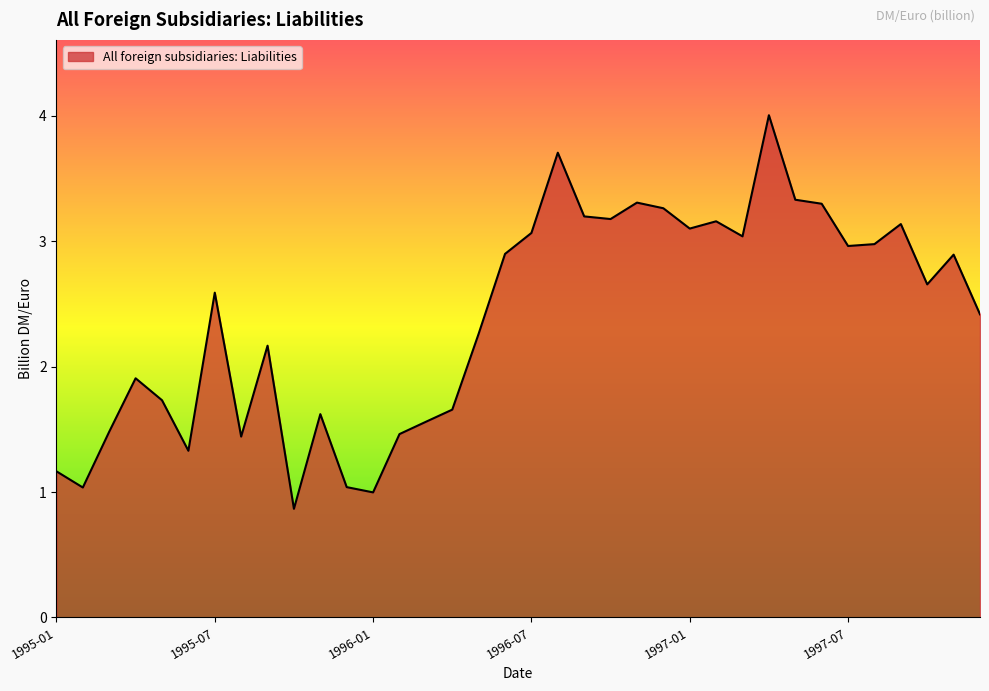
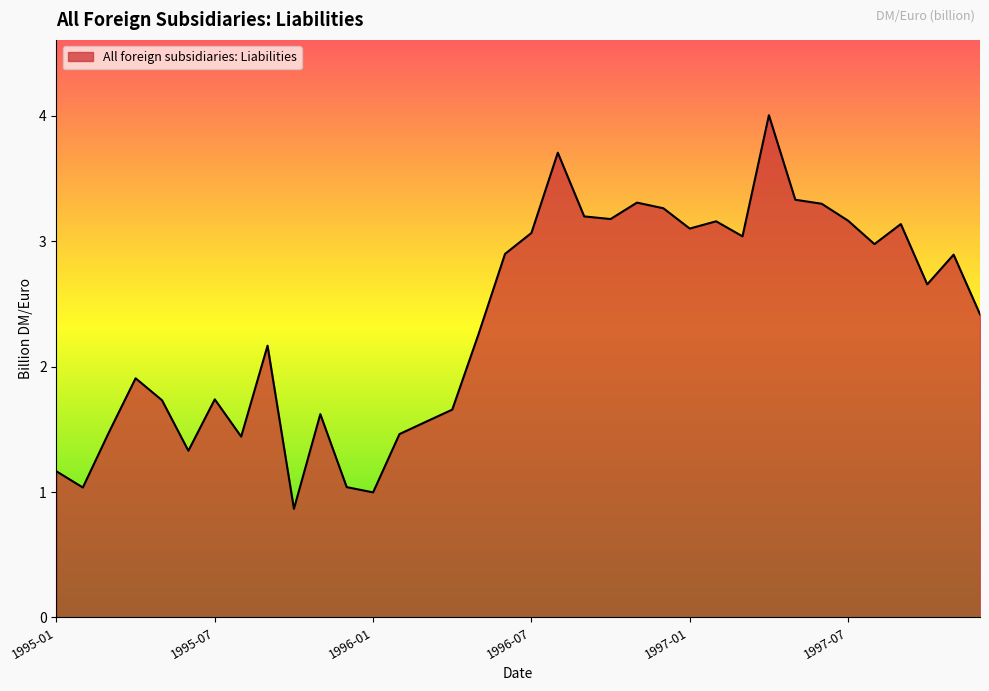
1995-07: 2.59 -> 1.74
1997-07: 2.96 -> 3.16
